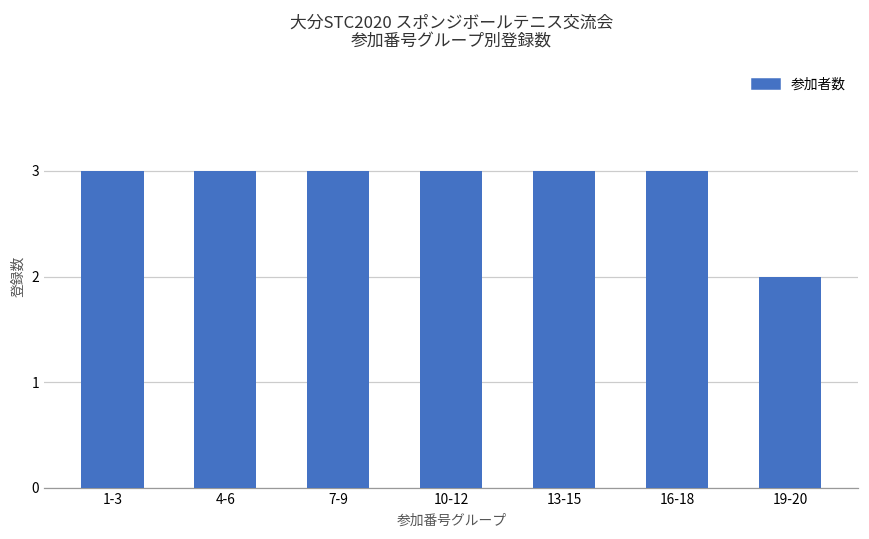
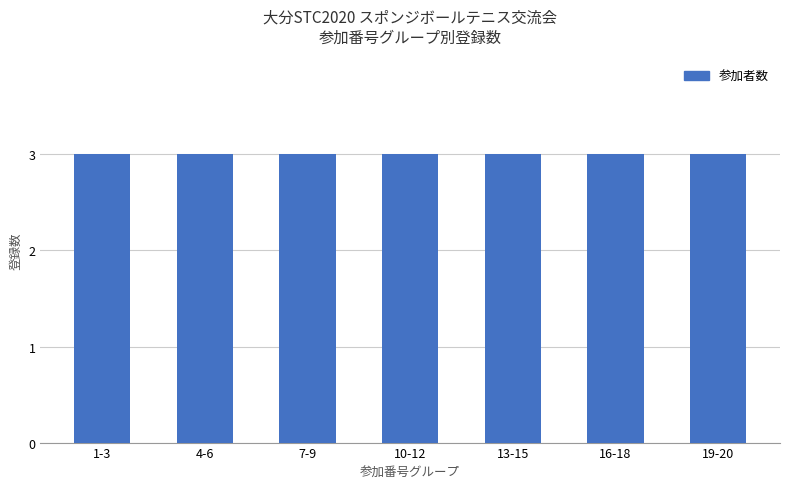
19-20: 2 -> 3
